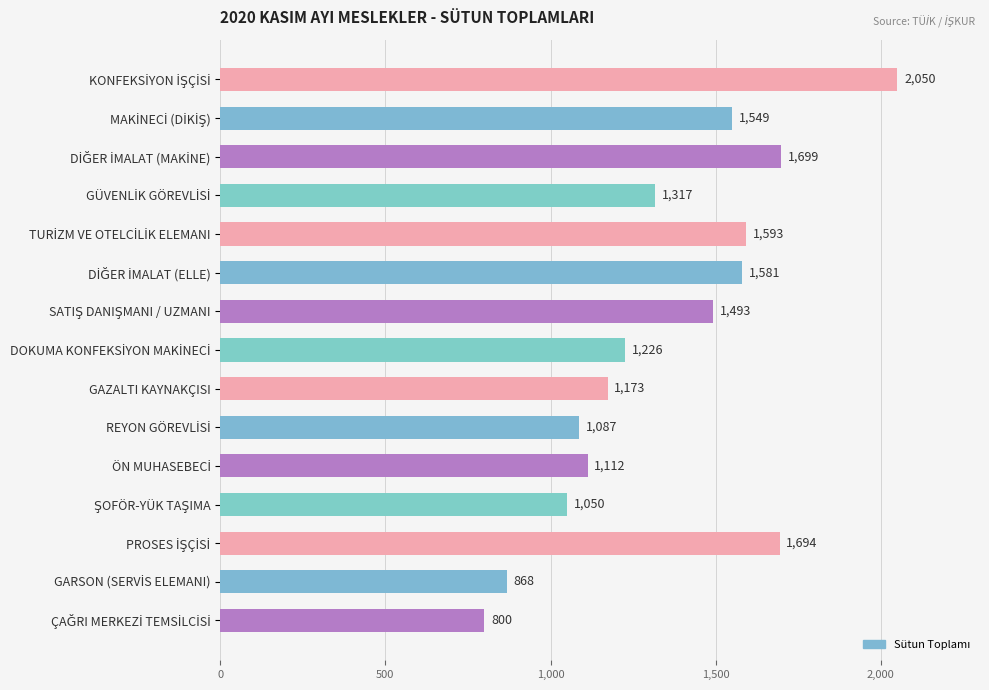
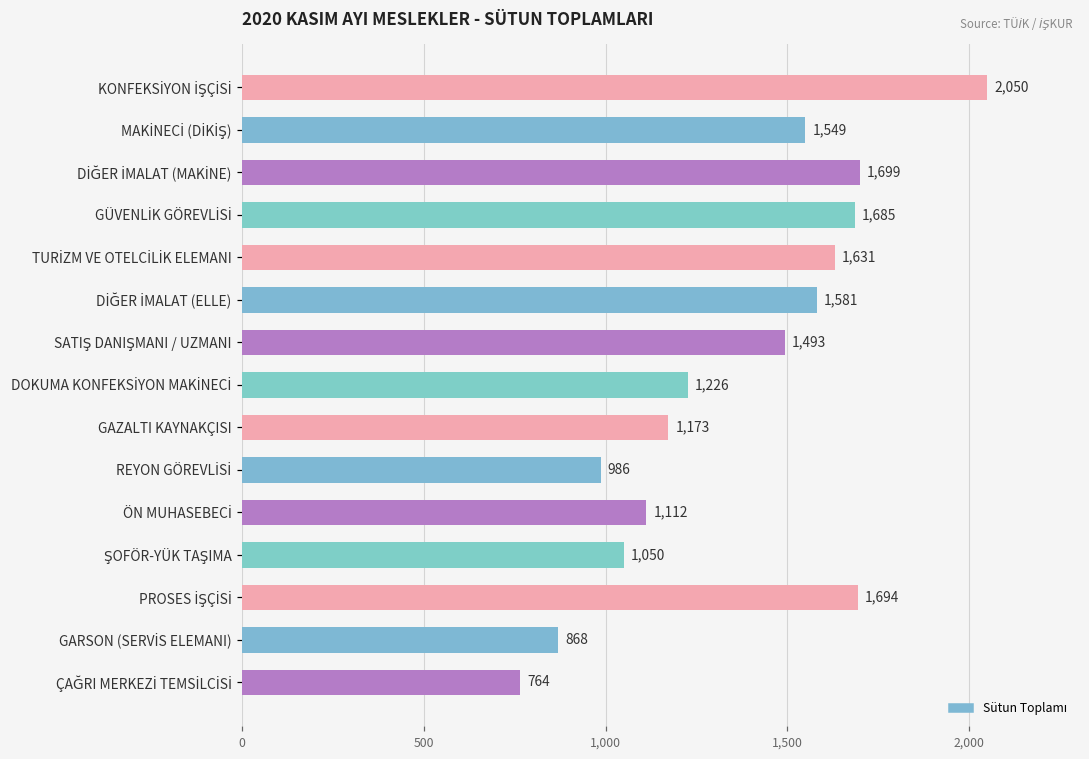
GÜVENLİK GÖREVLİSİ: 1,317 -> 1,685
TURİZM VE OTELCİLİK ELEMANI: 1,593 -> 1,631
REYON GÖREVLİSİ: 1,087 -> 986
ÇAĞRI MERKEZİ TEMSİLCİSİ: 800 -> 764
